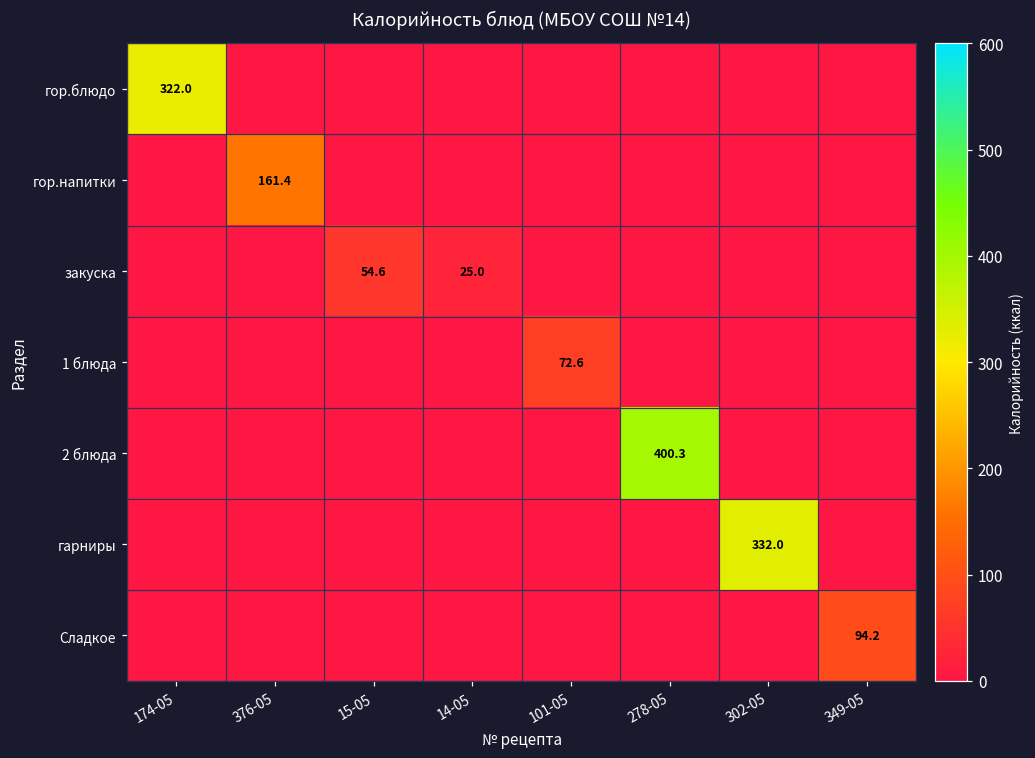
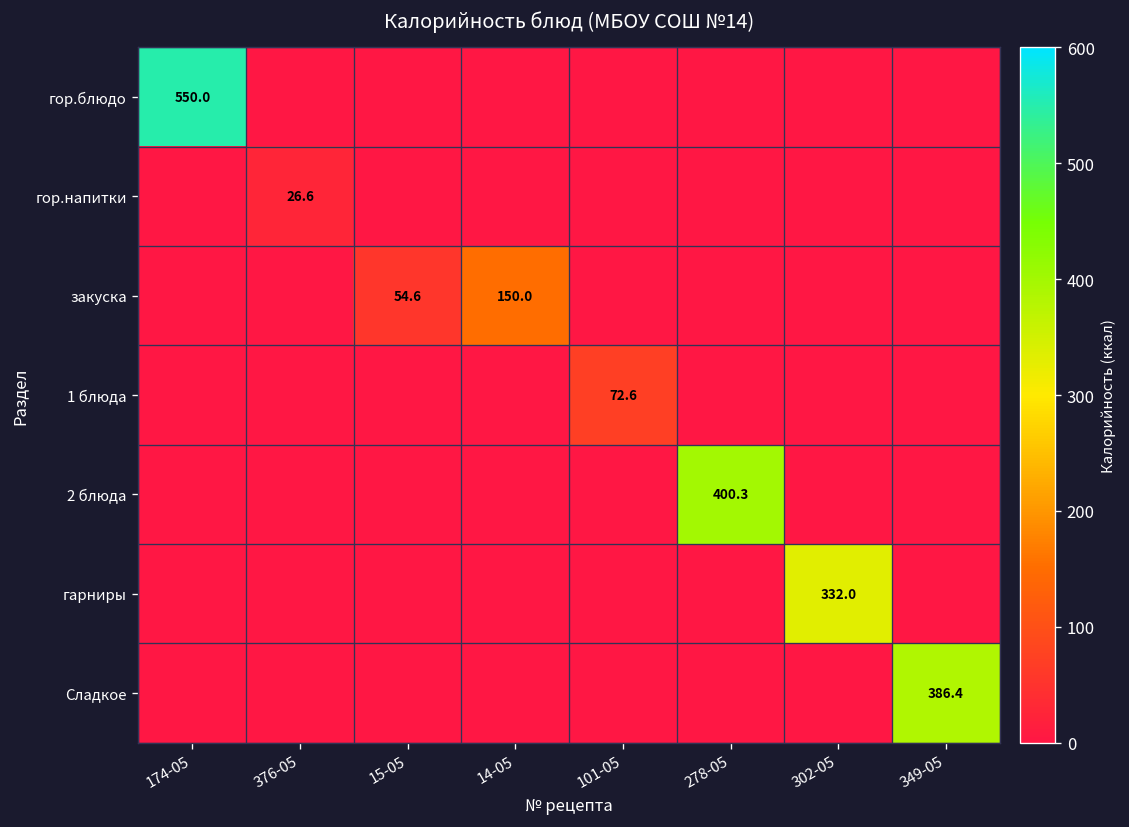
гор.блюдо, 174-05: 322.0 -> 550.0
гор.напитки, 376-05: 161.4 -> 26.6
закуска, 14-05: 25.0 -> 150.0
Сладкое, 349-05: 94.2 -> 386.4
